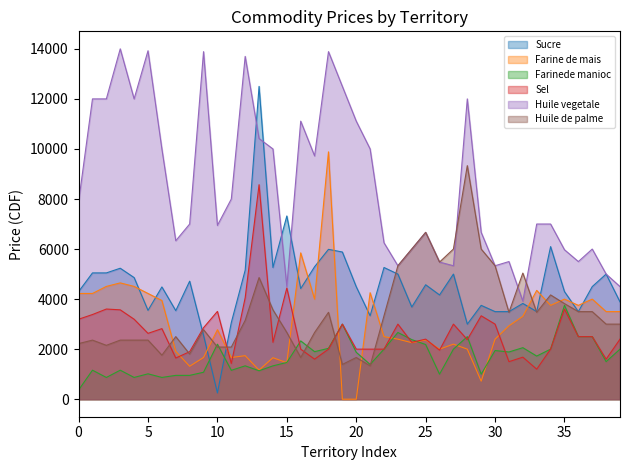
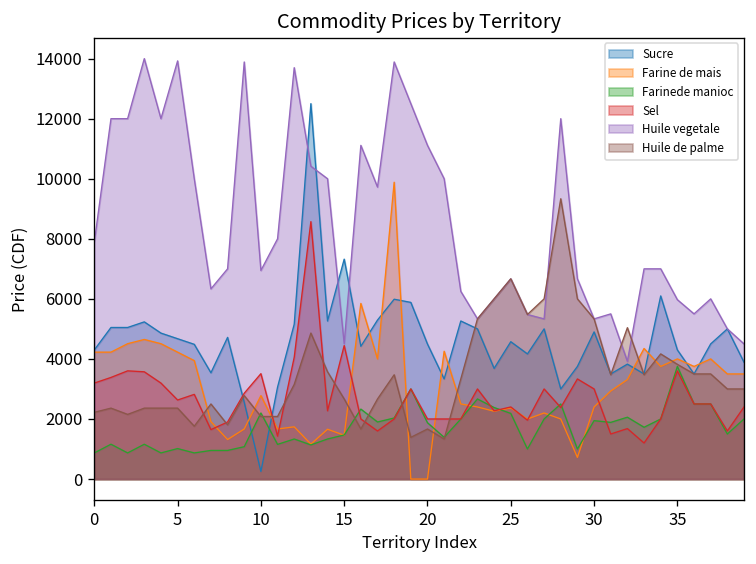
Farinede manioc, 0: 400 -> 900
Sucre, 5: 3500 -> 4700
Sucre, 30: 3500 -> 4900
